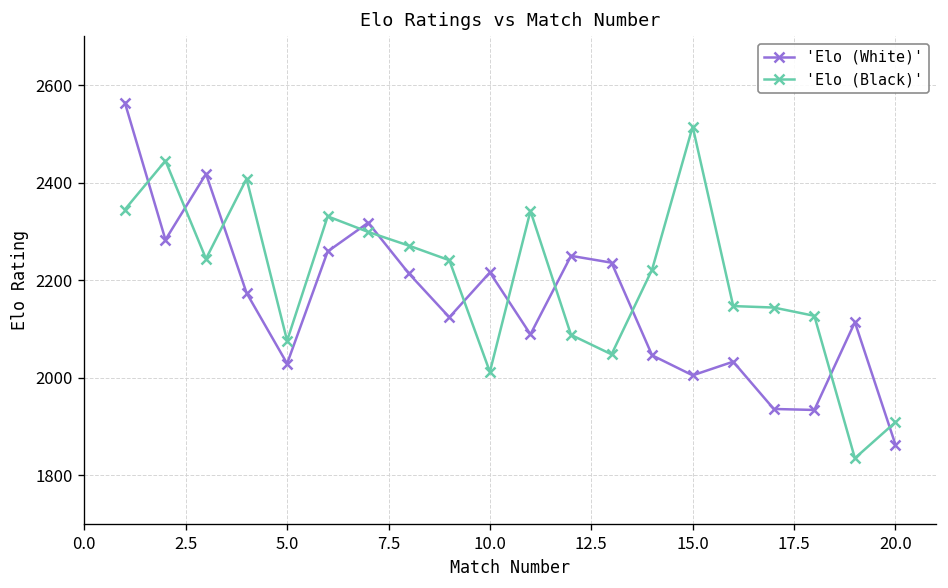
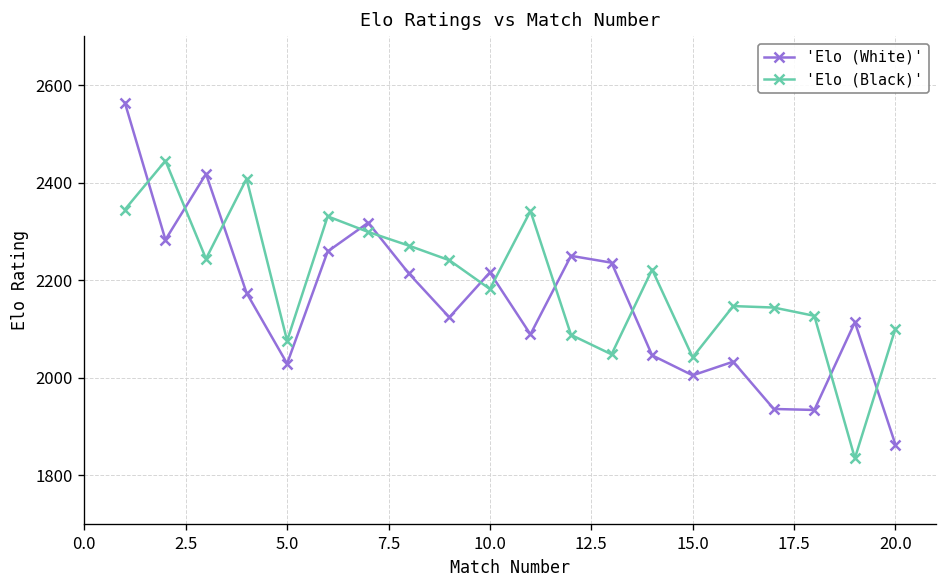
'Elo (Black)', 10.0: 2010 -> 2180
'Elo (Black)', 15.0: 2520 -> 2040
'Elo (Black)', 20.0: 1910 -> 2100
